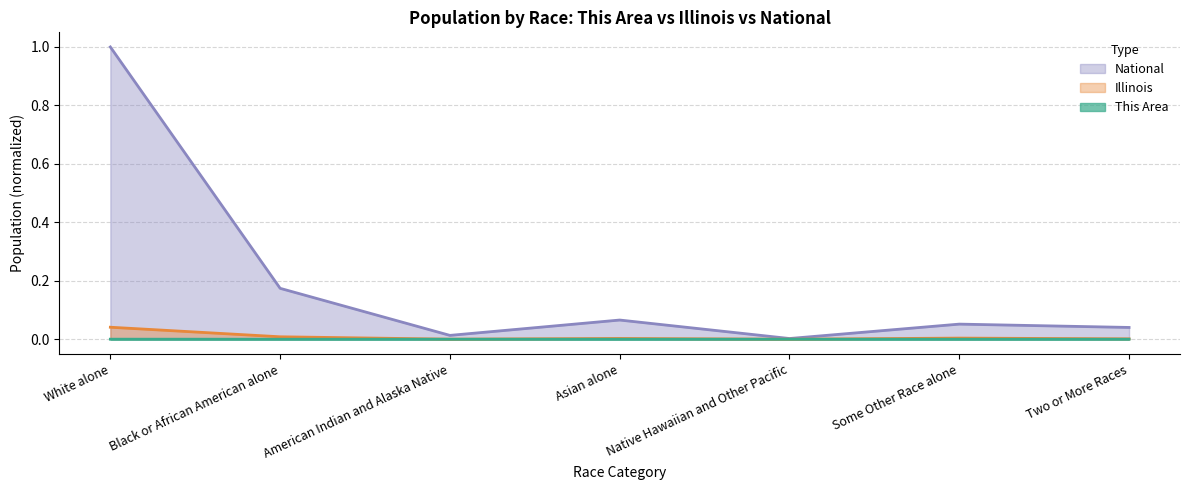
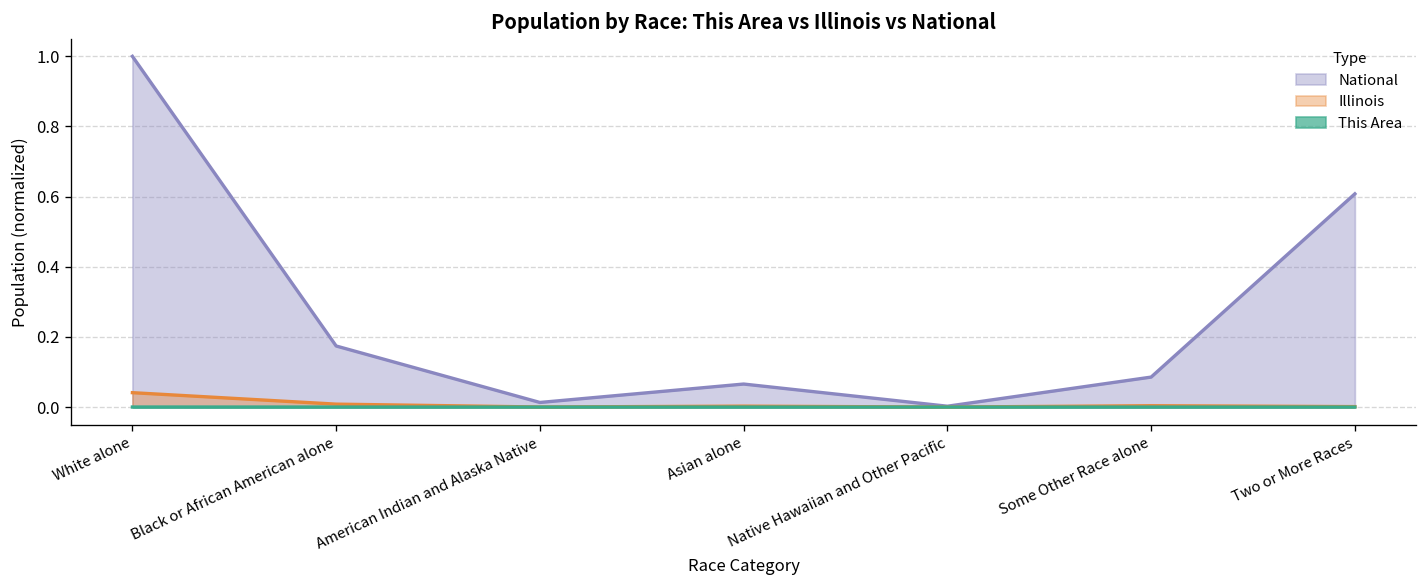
National, Some Other Race alone: 0.05 -> 0.09
National, Two or More Races: 0.04 -> 0.61
